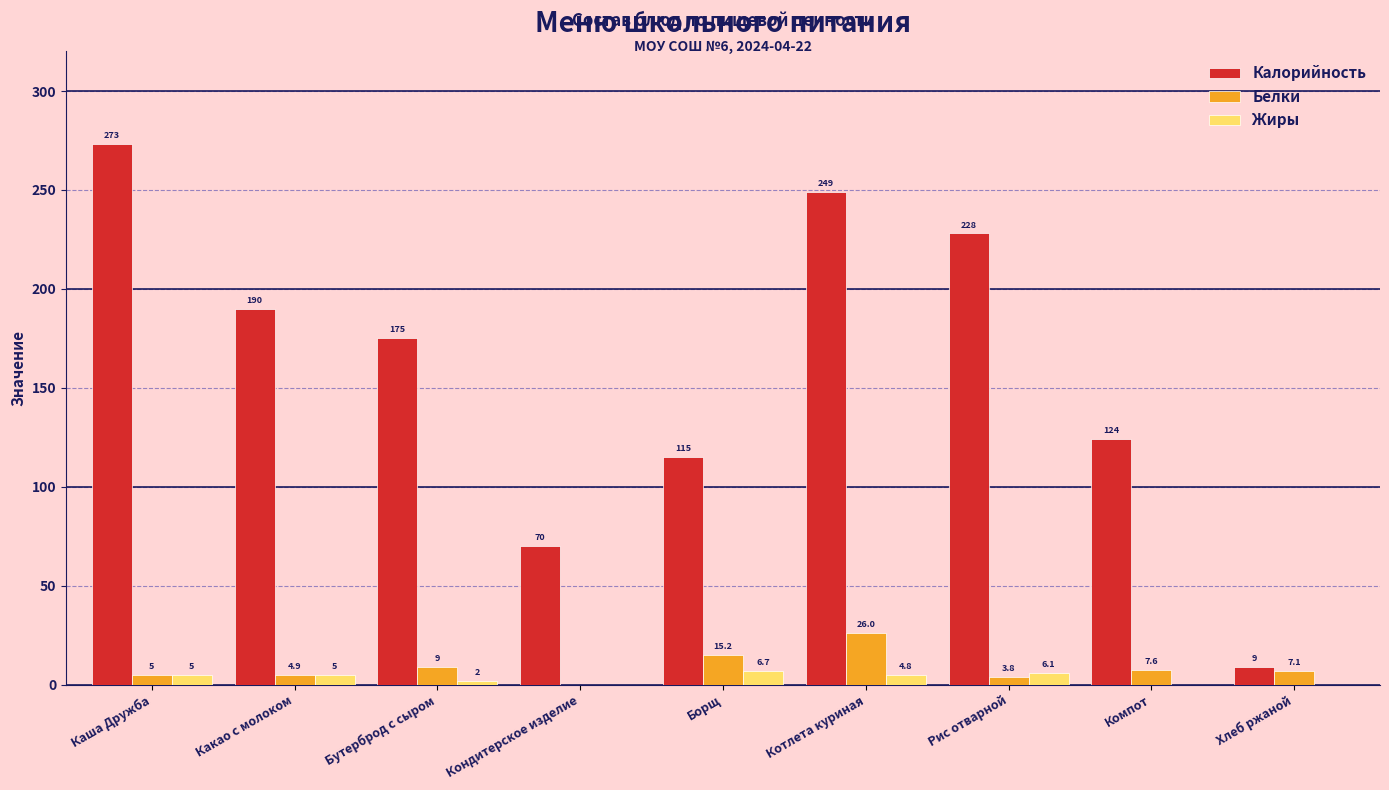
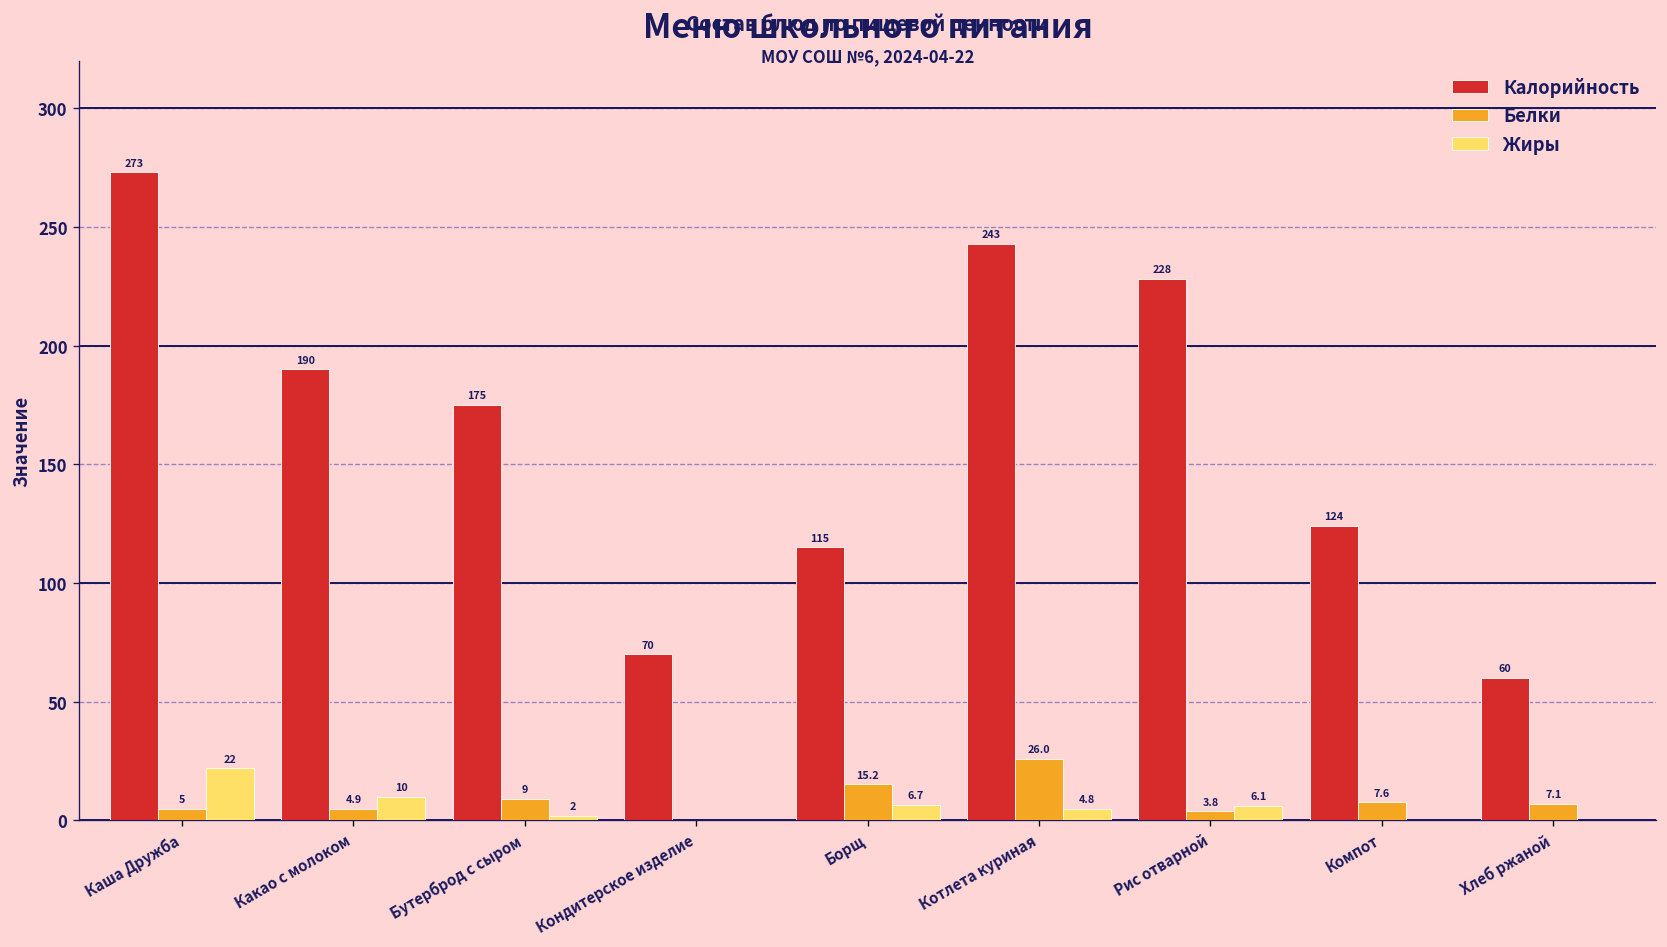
Жиры, Каша Дружба: 5 -> 22
Жиры, Какао с молоком: 5 -> 10
Калорийность, Котлета куриная: 249 -> 243
Калорийность, Хлеб ржаной: 9 -> 60
